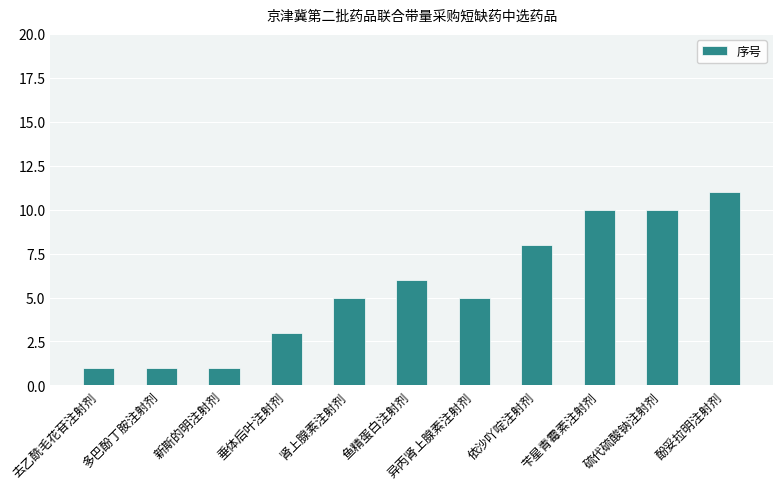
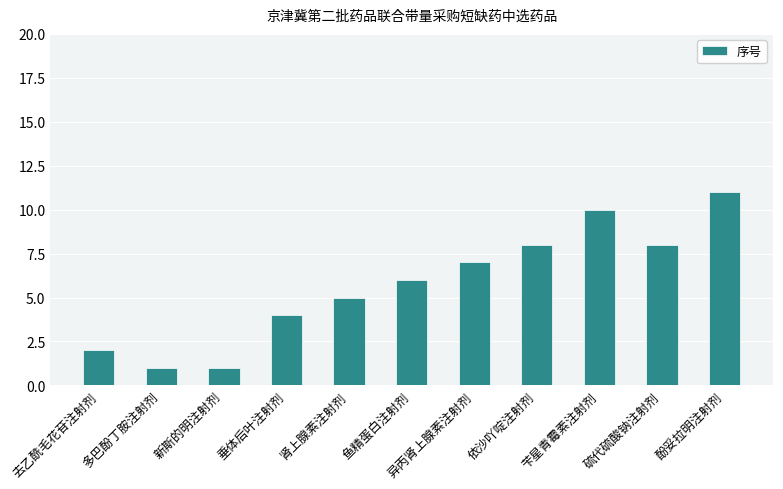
去乙酰毛花苷注射剂: 1 -> 2
垂体后叶注射剂: 3 -> 4
异丙肾上腺素注射剂: 5 -> 7
硫代硫酸钠注射剂: 10 -> 8
